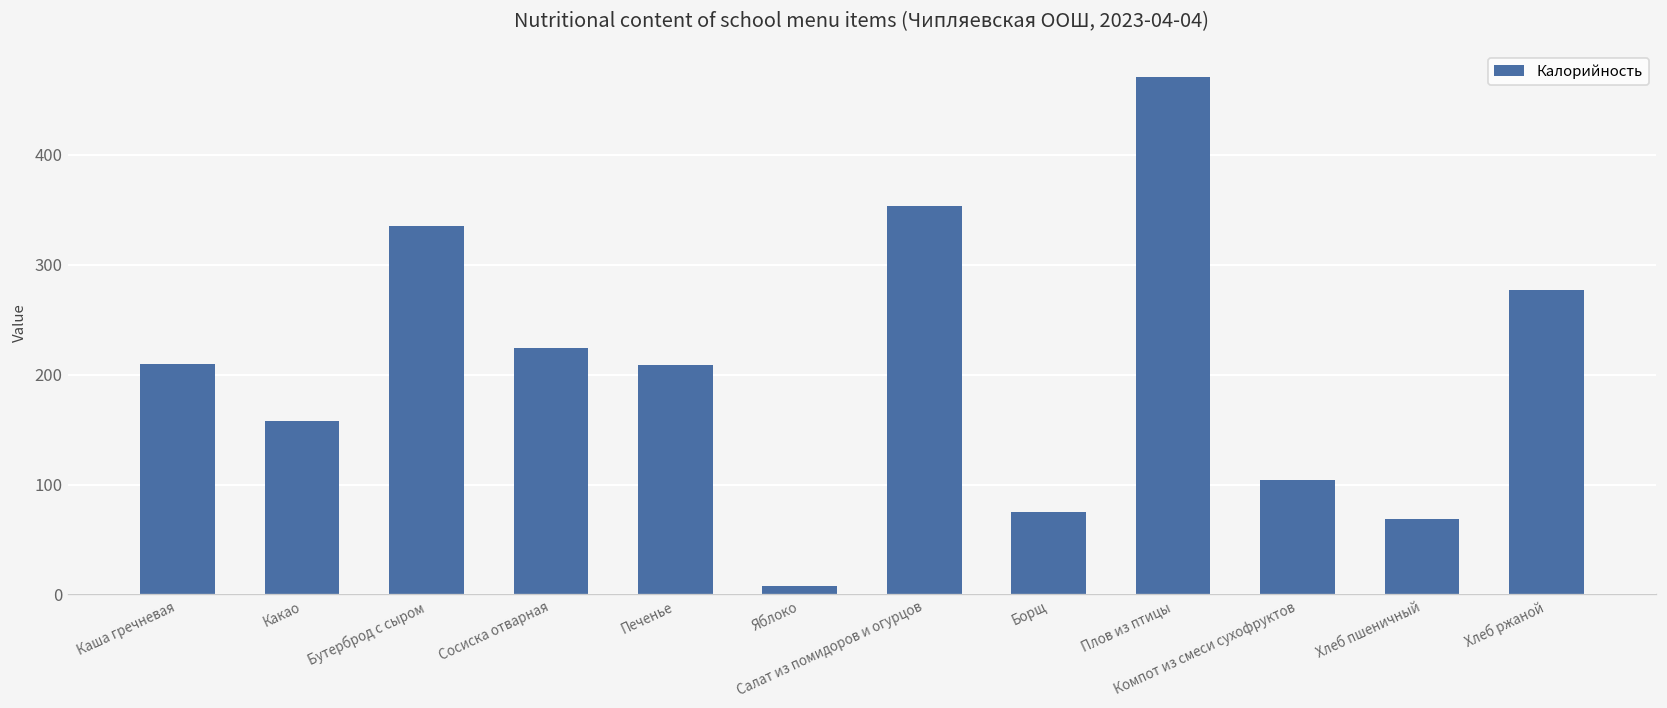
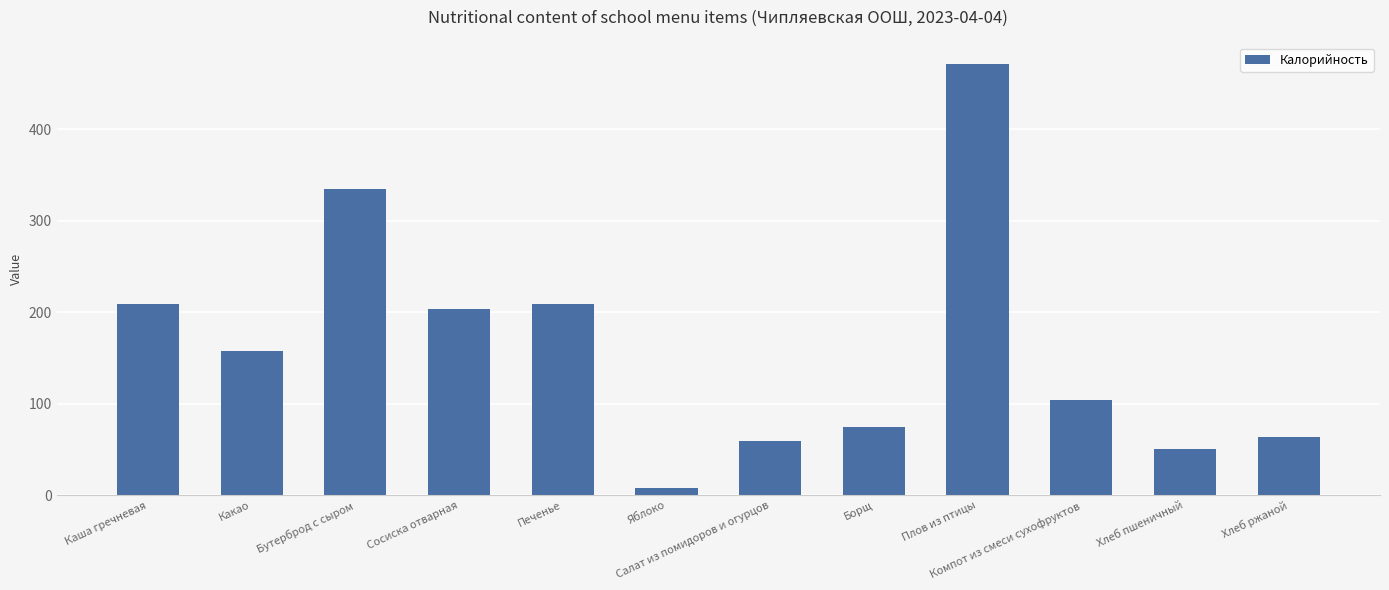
Сосиска отварная: 220 -> 200
Салат из помидоров и огурцов: 350 -> 60
Хлеб пшеничный: 70 -> 50
Хлеб ржаной: 280 -> 60
